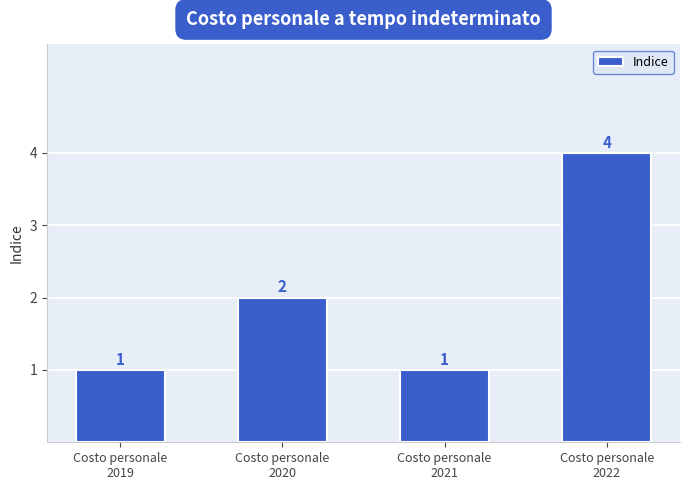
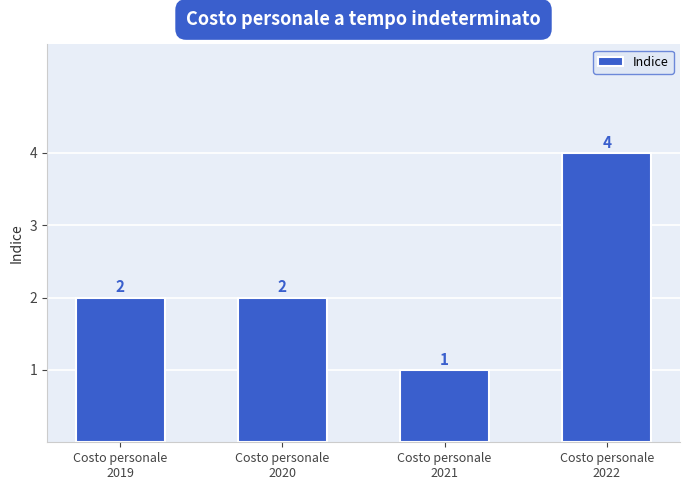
Costo personale 2019: 1 -> 2
